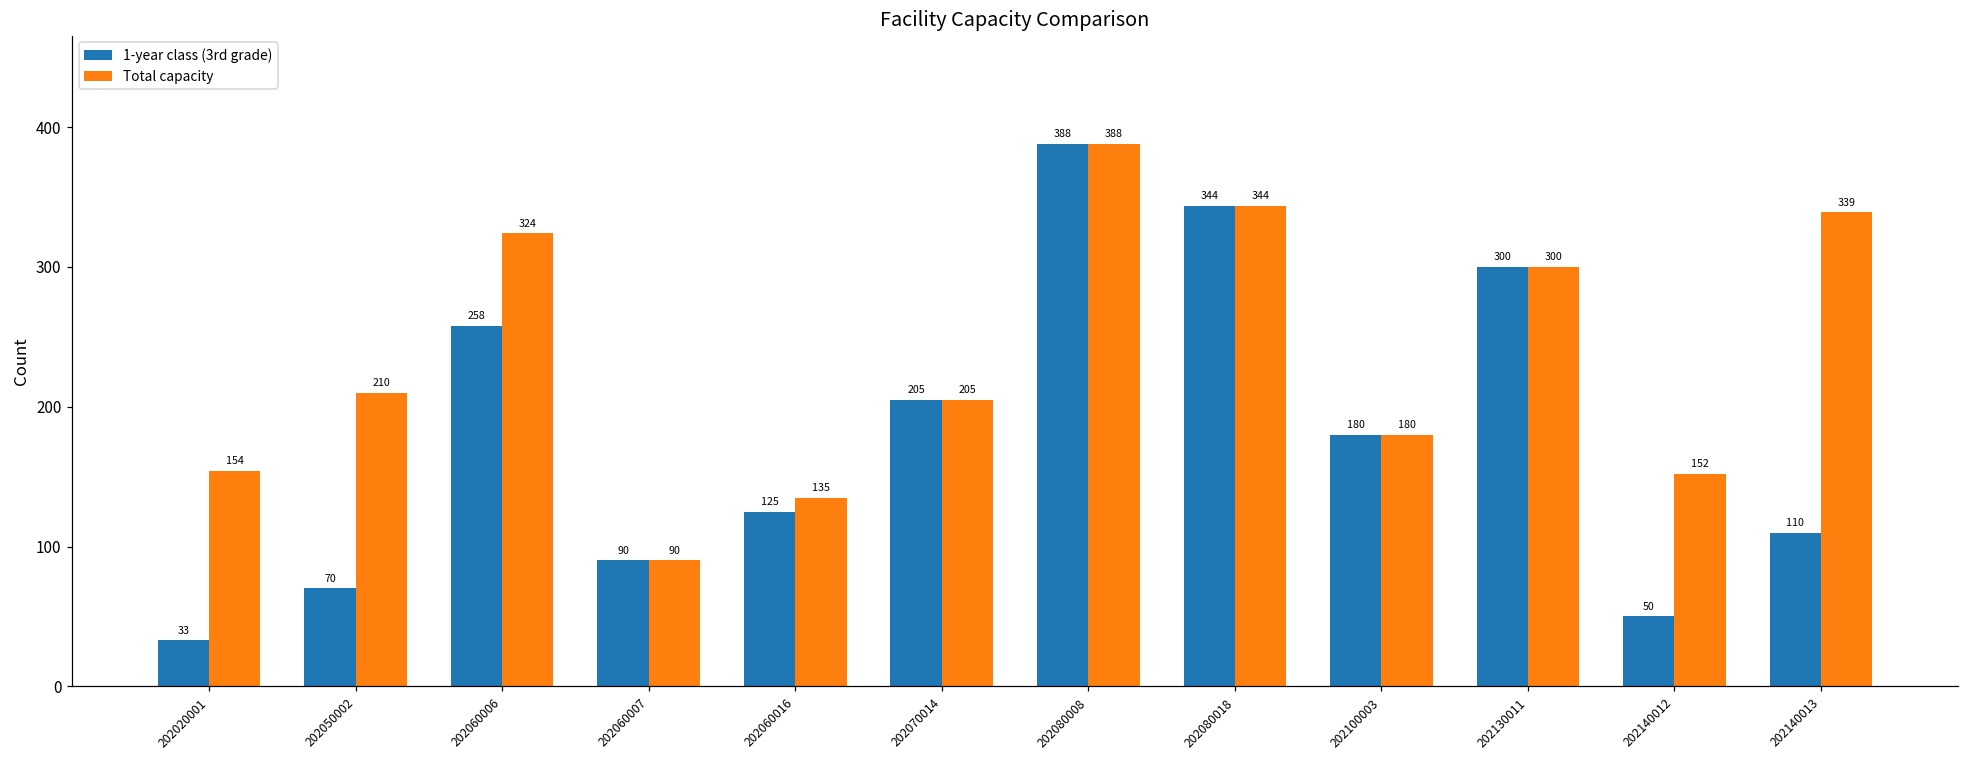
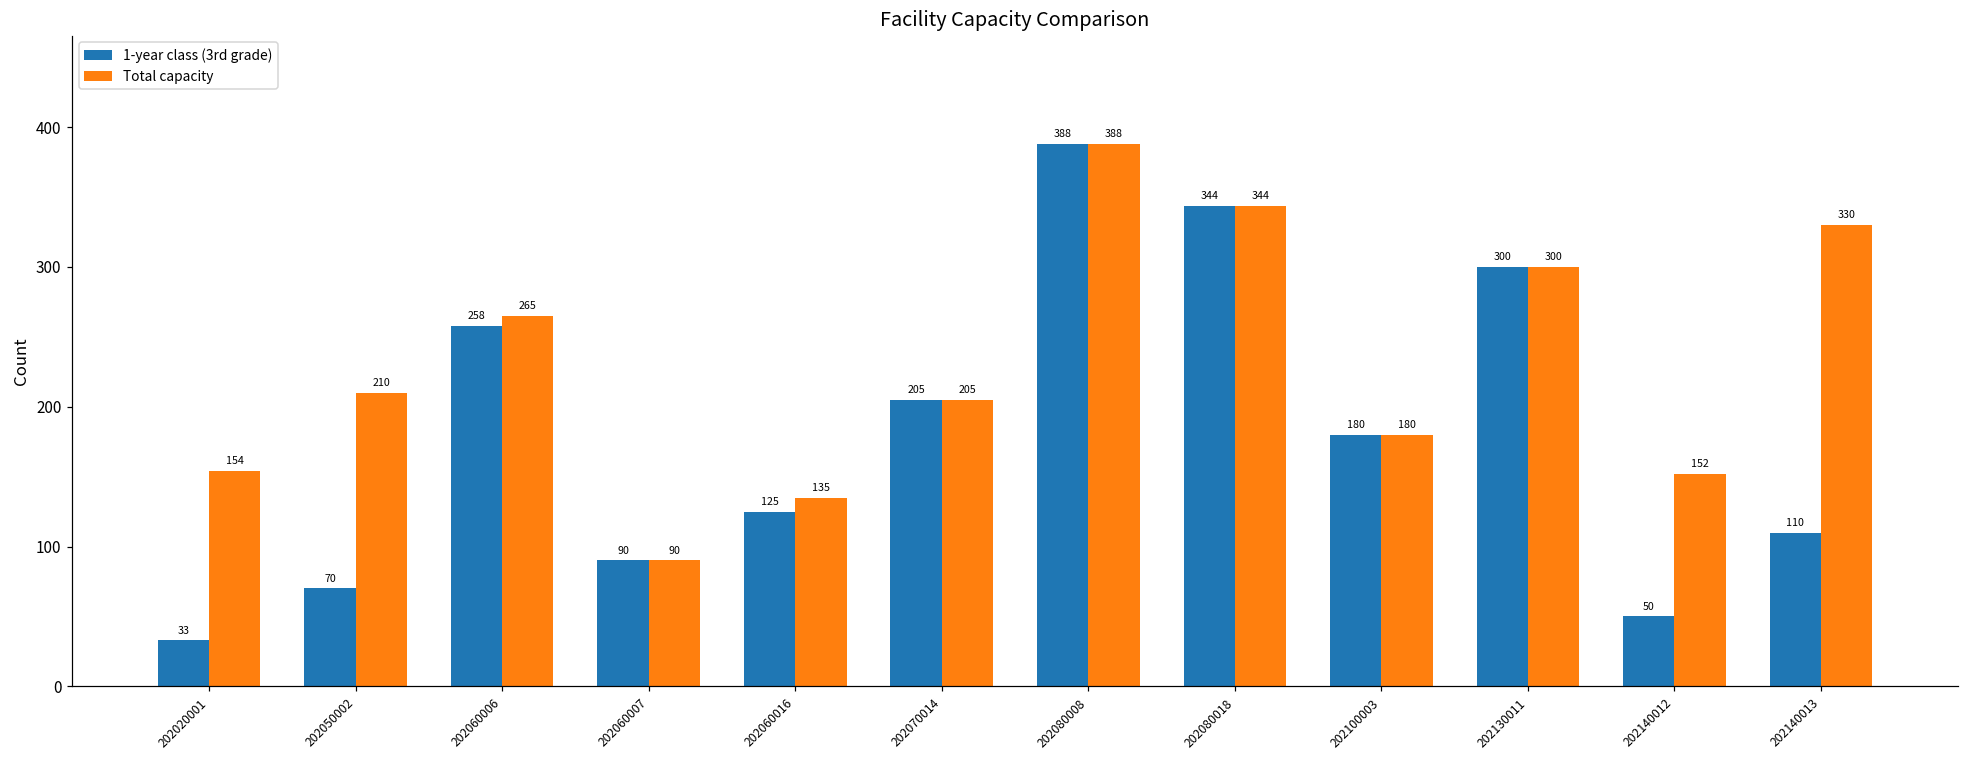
Total capacity, 202060006: 324 -> 265
Total capacity, 202140013: 339 -> 330
